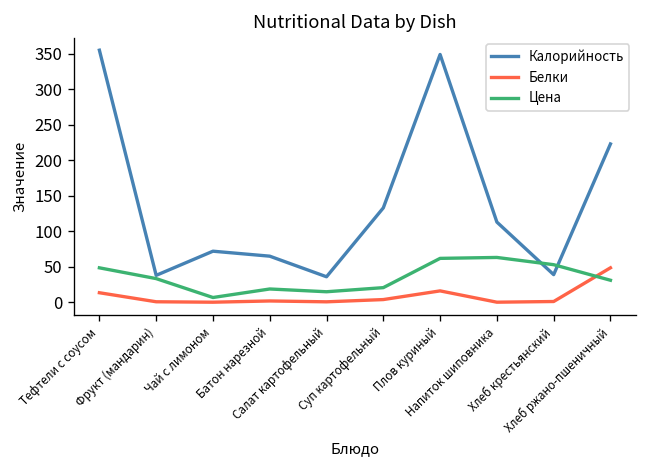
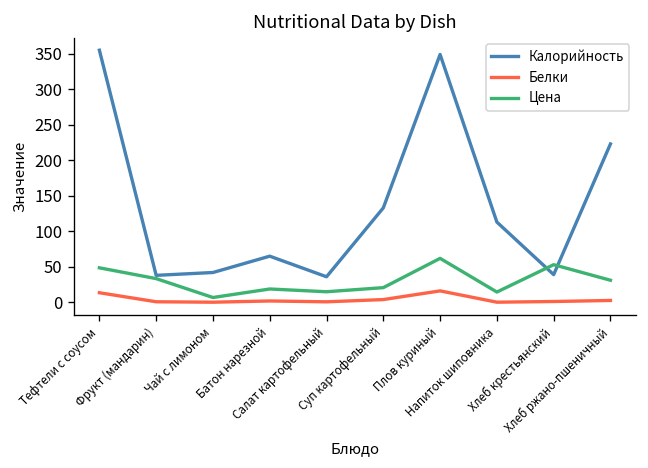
Калорийность, Чай с лимоном: 70 -> 40
Цена, Напиток шиповника: 60 -> 10
Белки, Хлеб ржано-пшеничный: 50 -> 0
